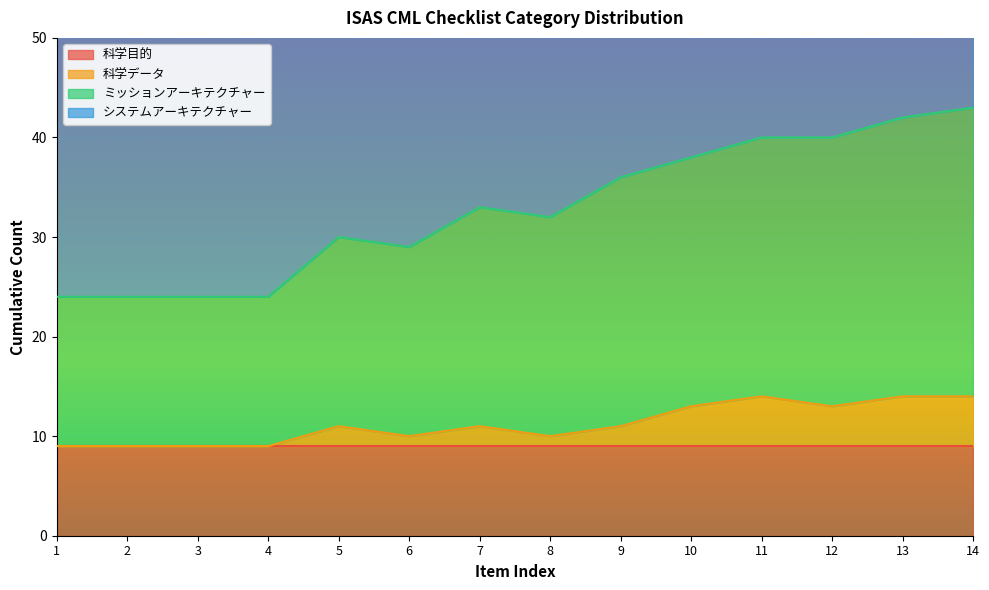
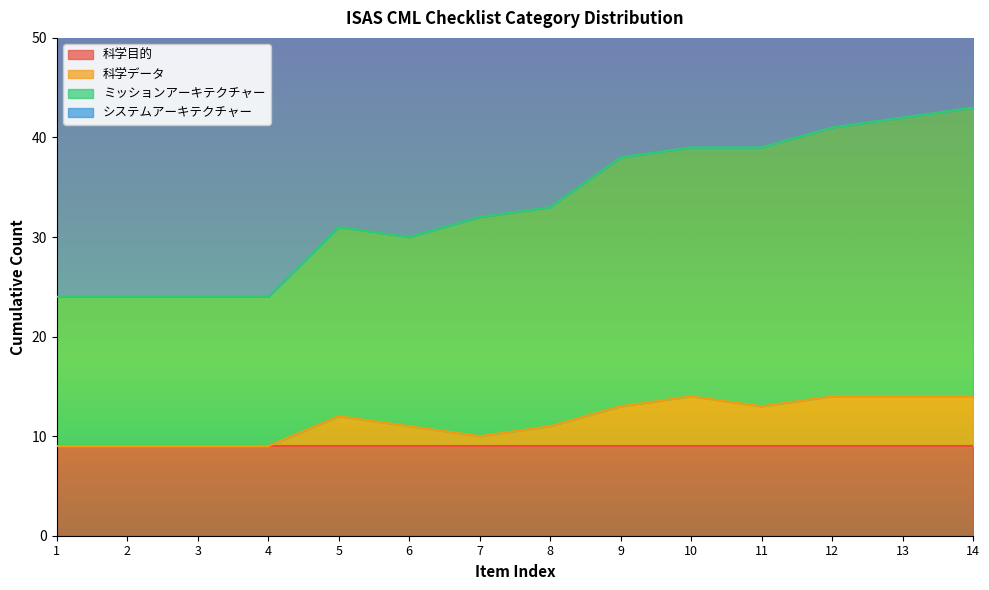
科学データ, 5: 11 -> 12
科学データ, 6: 10 -> 11
科学データ, 7: 11 -> 10
科学データ, 8: 10 -> 11
科学データ, 9: 11 -> 13
科学データ, 10: 13 -> 14
科学データ, 11: 14 -> 13
科学データ, 12: 13 -> 14
